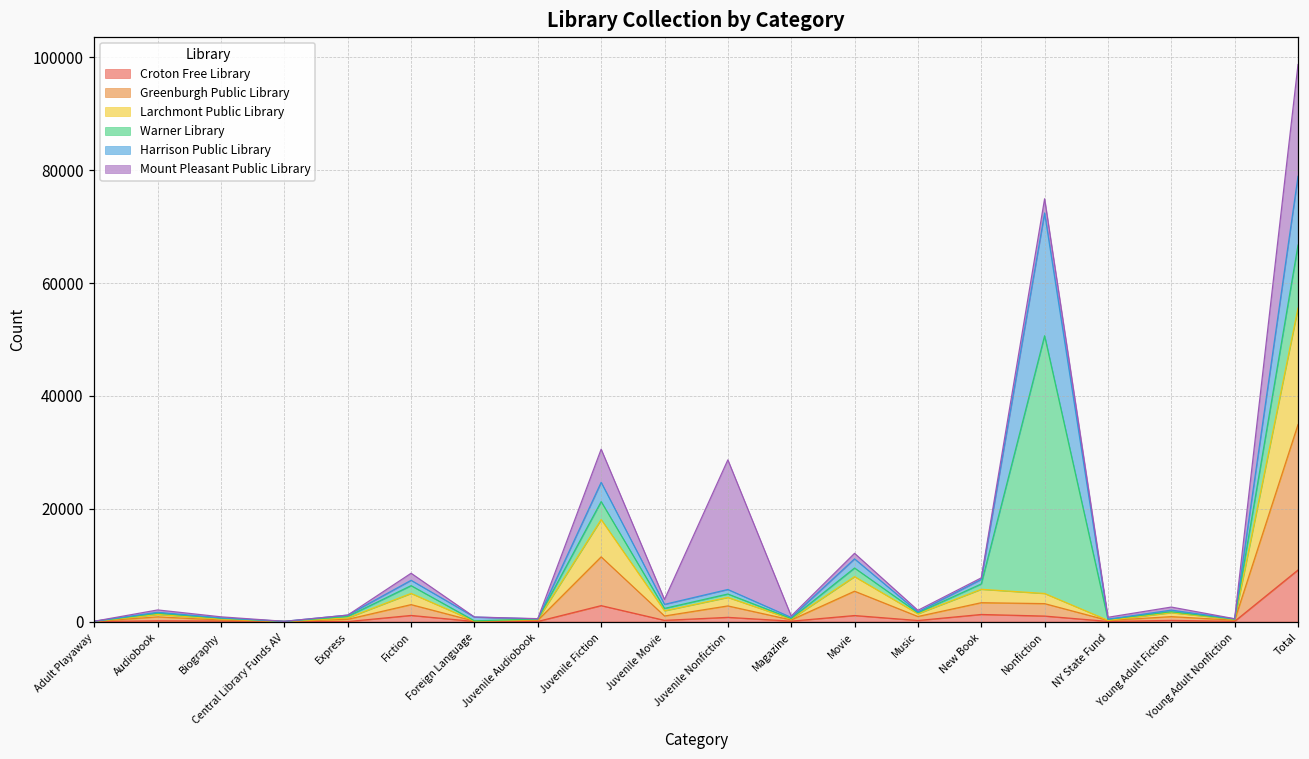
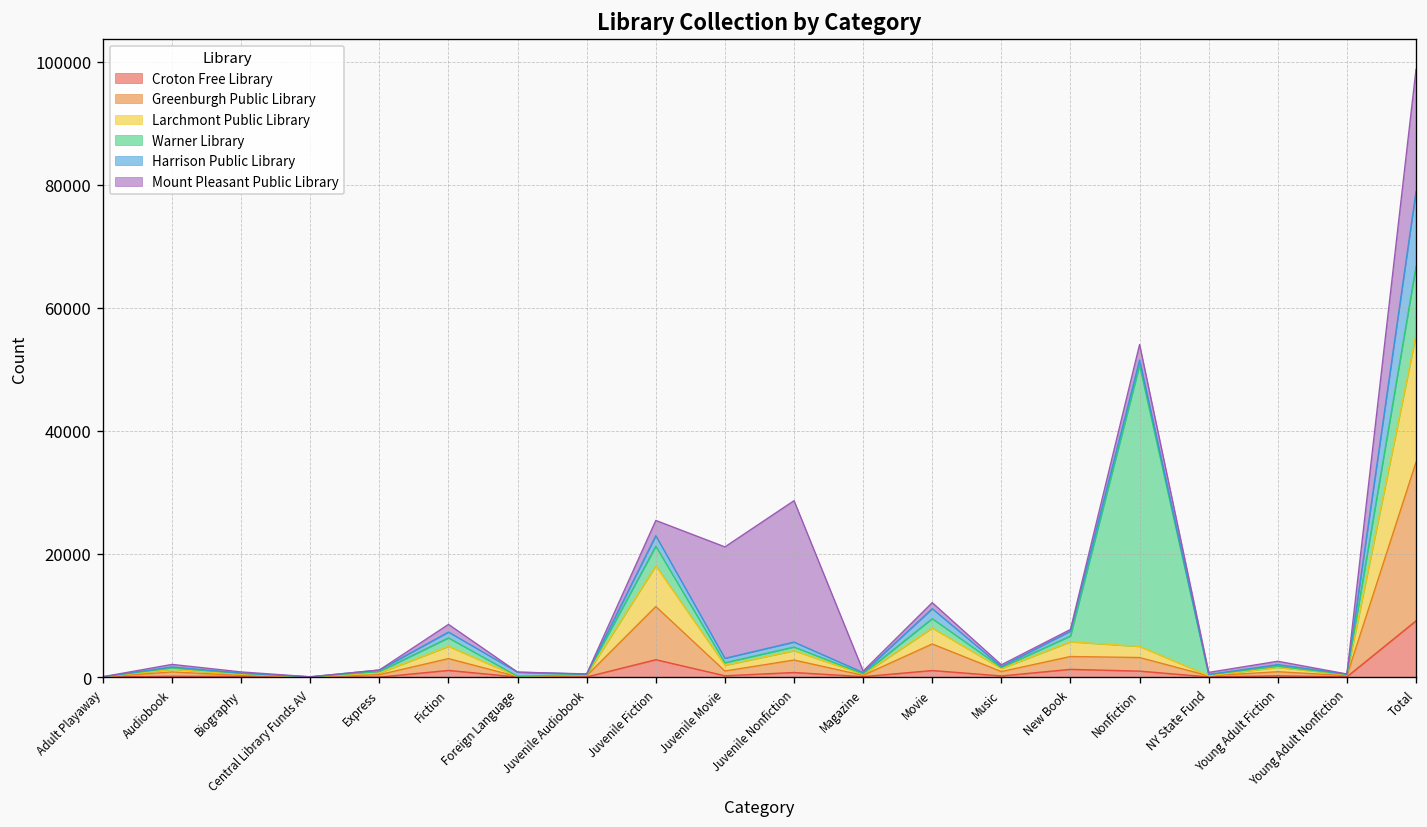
Harrison Public Library, Juvenile Fiction: 3000 -> 2000
Mount Pleasant Public Library, Juvenile Fiction: 6000 -> 2000
Mount Pleasant Public Library, Juvenile Movie: 1000 -> 18000
Harrison Public Library, Nonfiction: 22000 -> 1000
